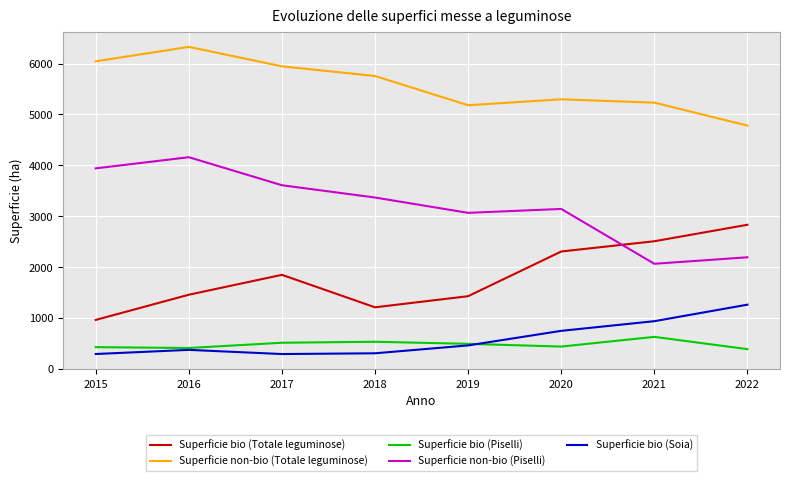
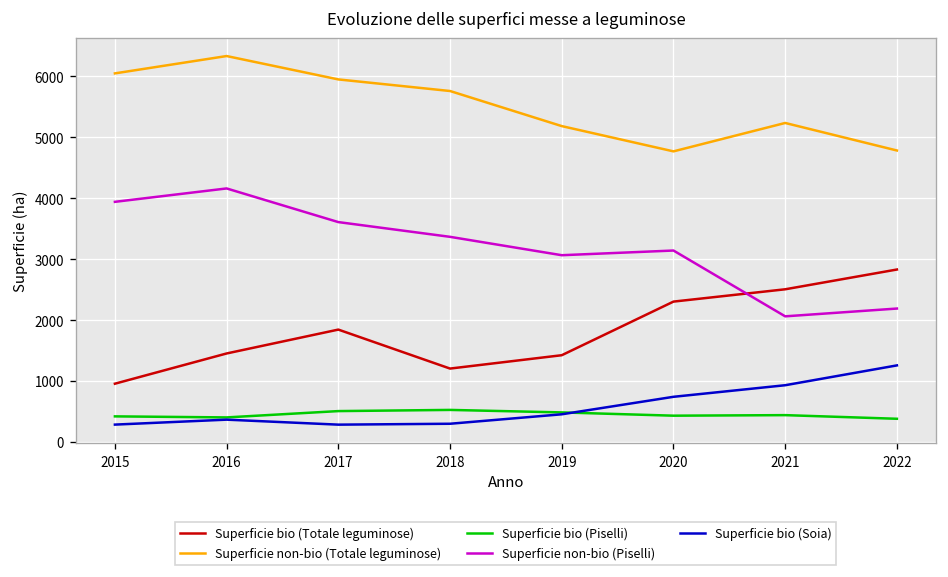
Superficie non-bio (Totale leguminose), 2020: 5300 -> 4800
Superficie bio (Piselli), 2021: 600 -> 400
